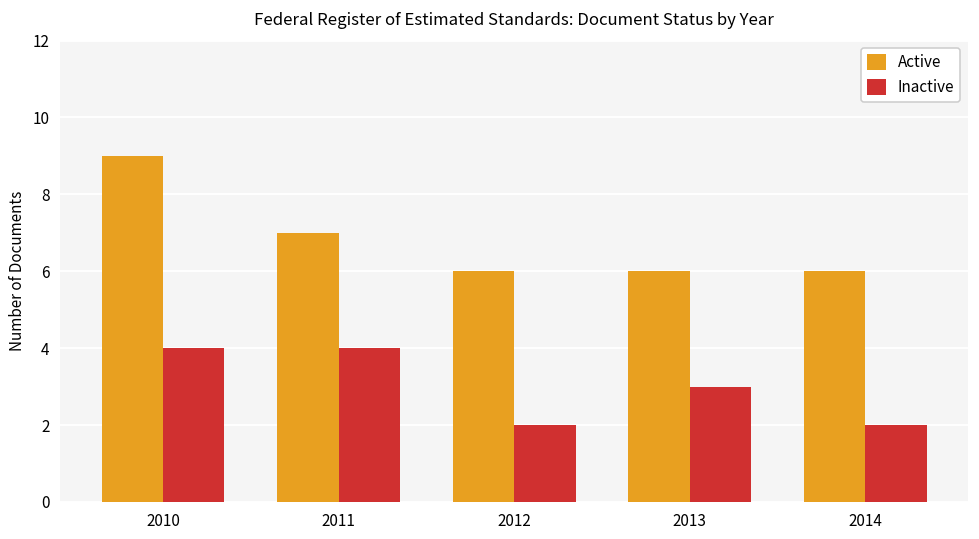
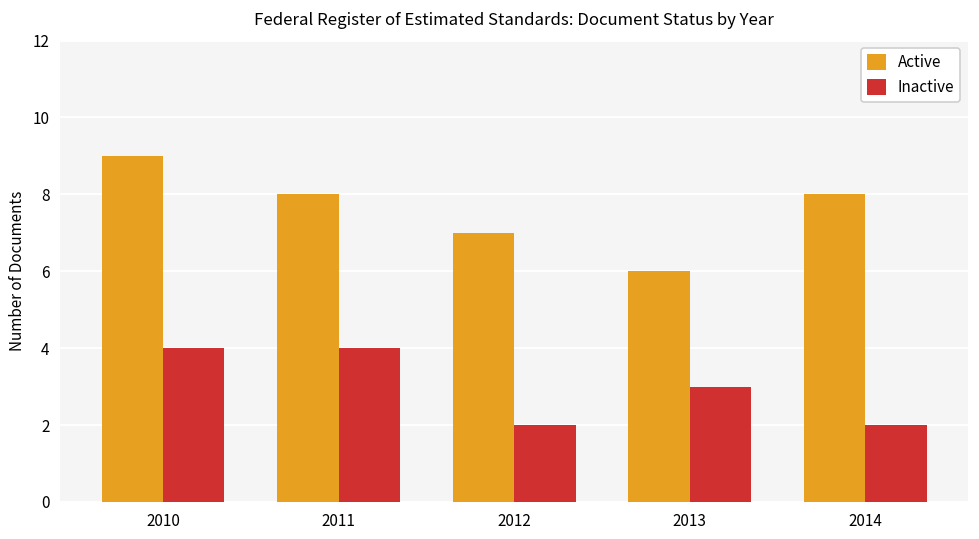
Active, 2011: 7 -> 8
Active, 2012: 6 -> 7
Active, 2014: 6 -> 8
